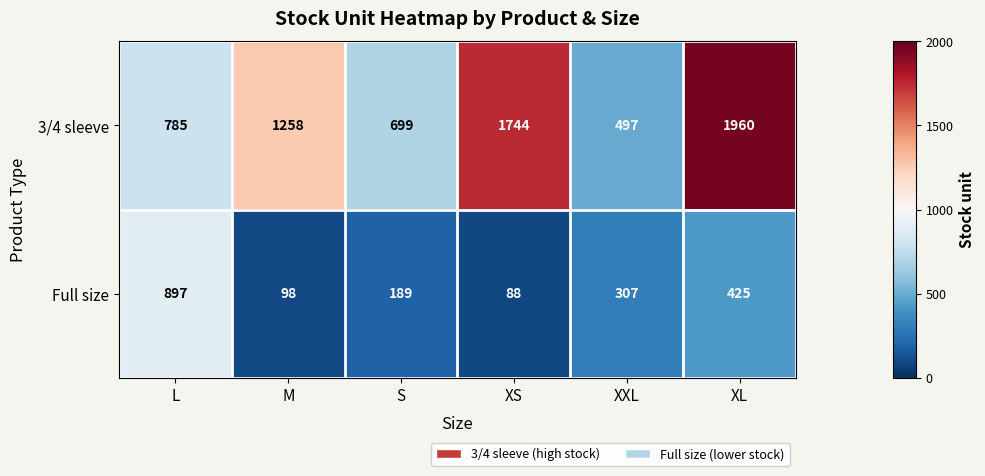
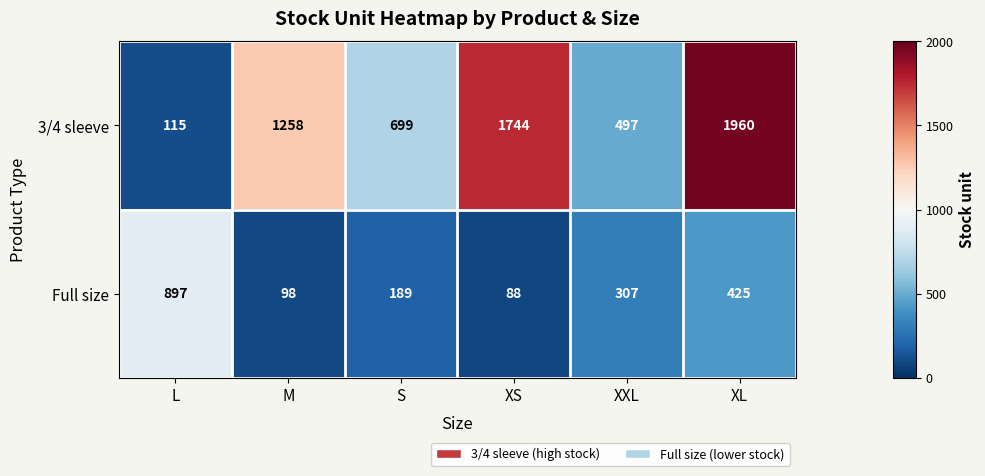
3/4 sleeve, L: 785 -> 115
